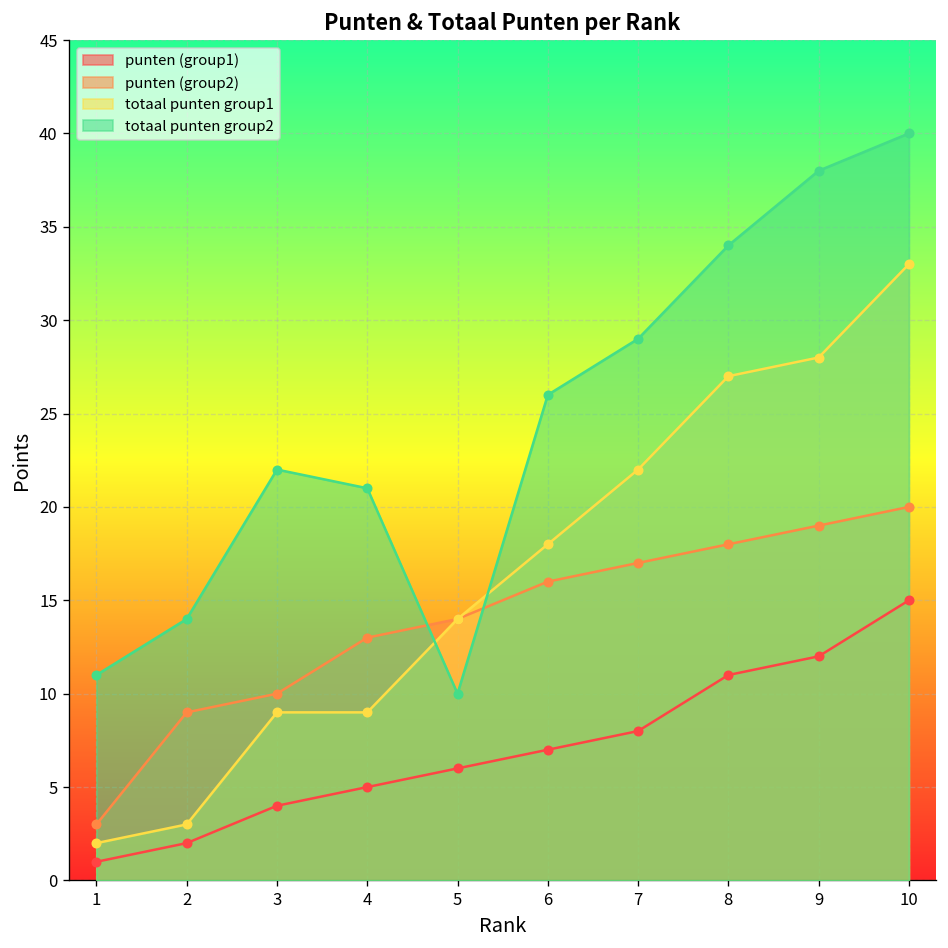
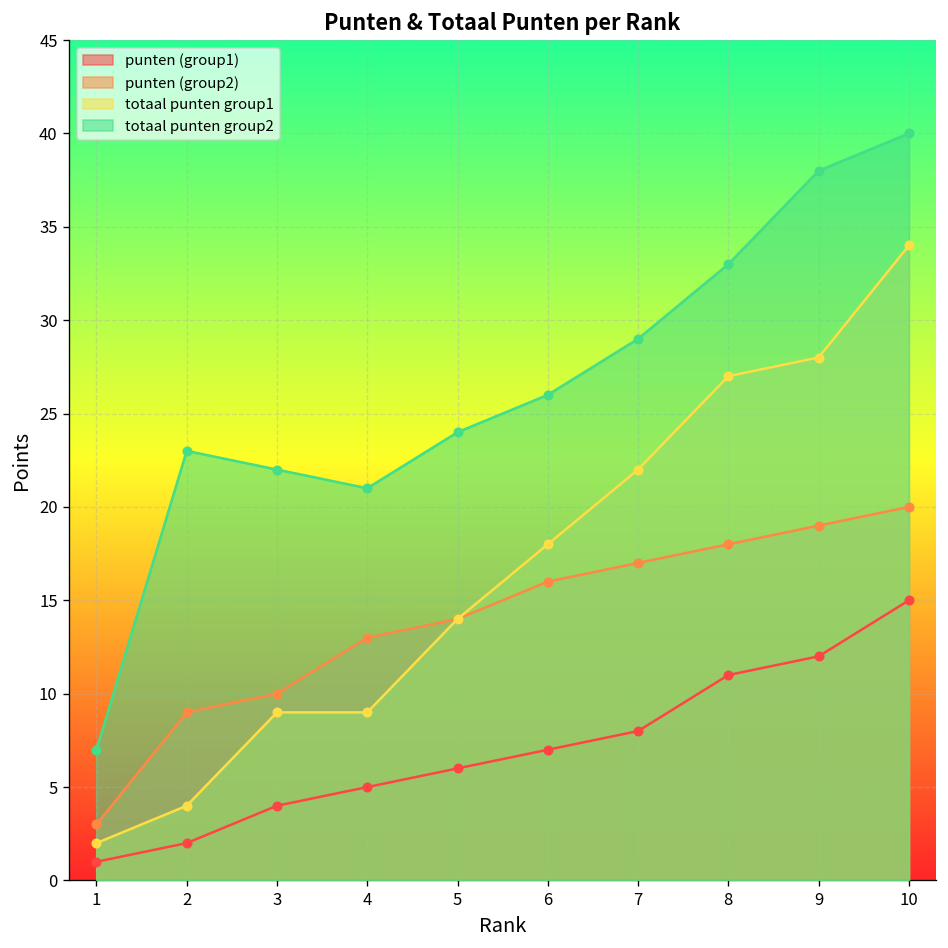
totaal punten group2, 1: 11 -> 7
totaal punten group1, 2: 3 -> 4
totaal punten group2, 2: 14 -> 23
totaal punten group2, 5: 10 -> 24
totaal punten group2, 8: 34 -> 33
totaal punten group1, 10: 33 -> 34
